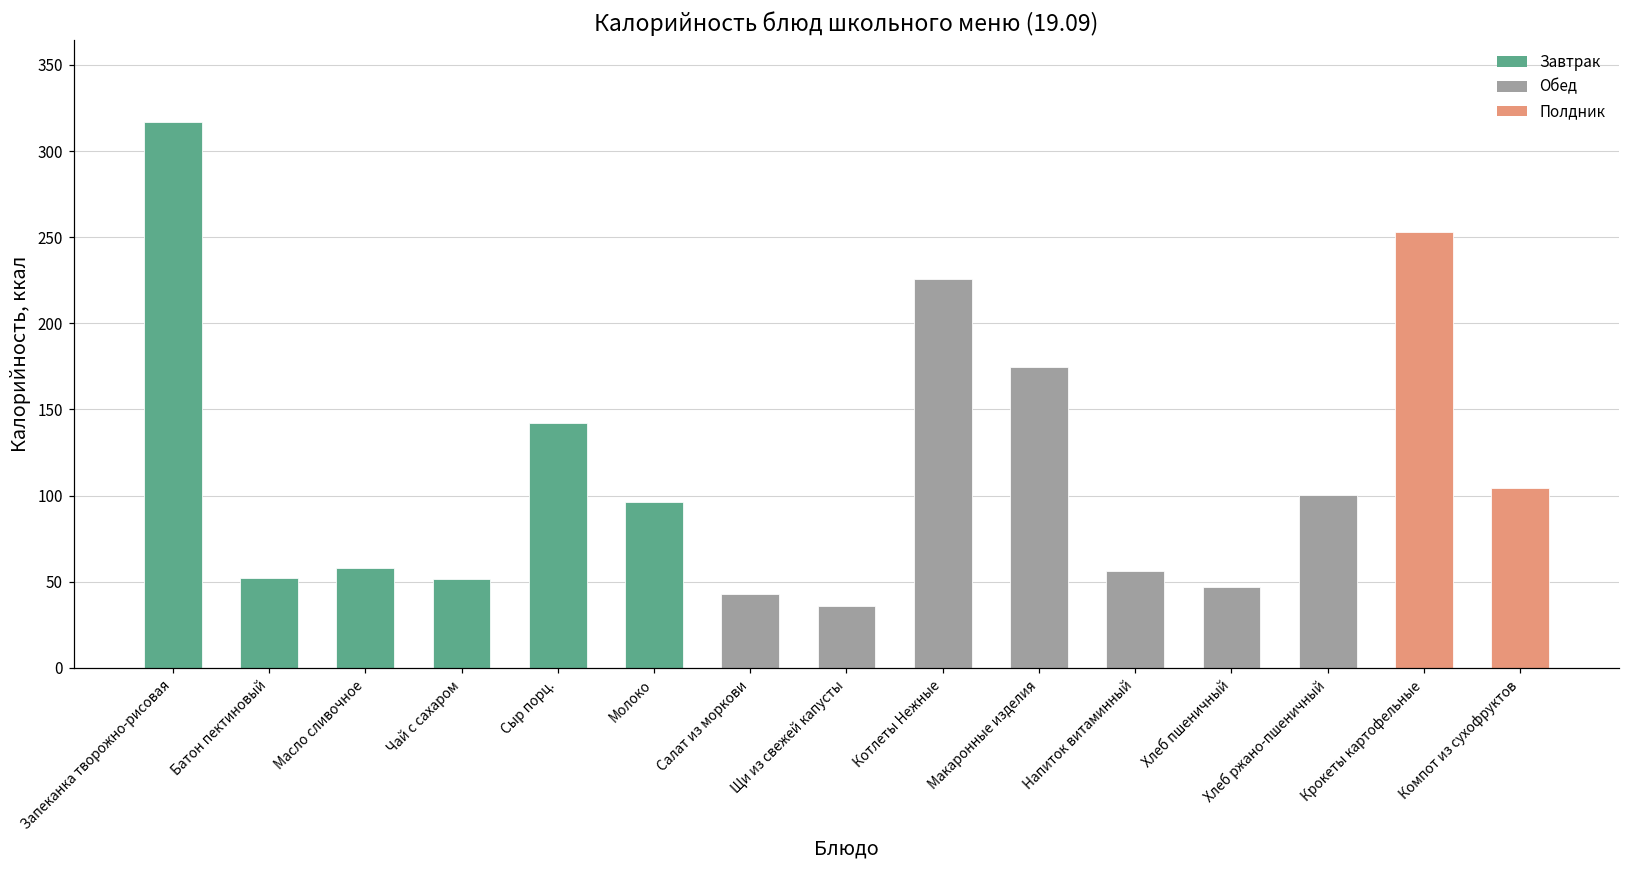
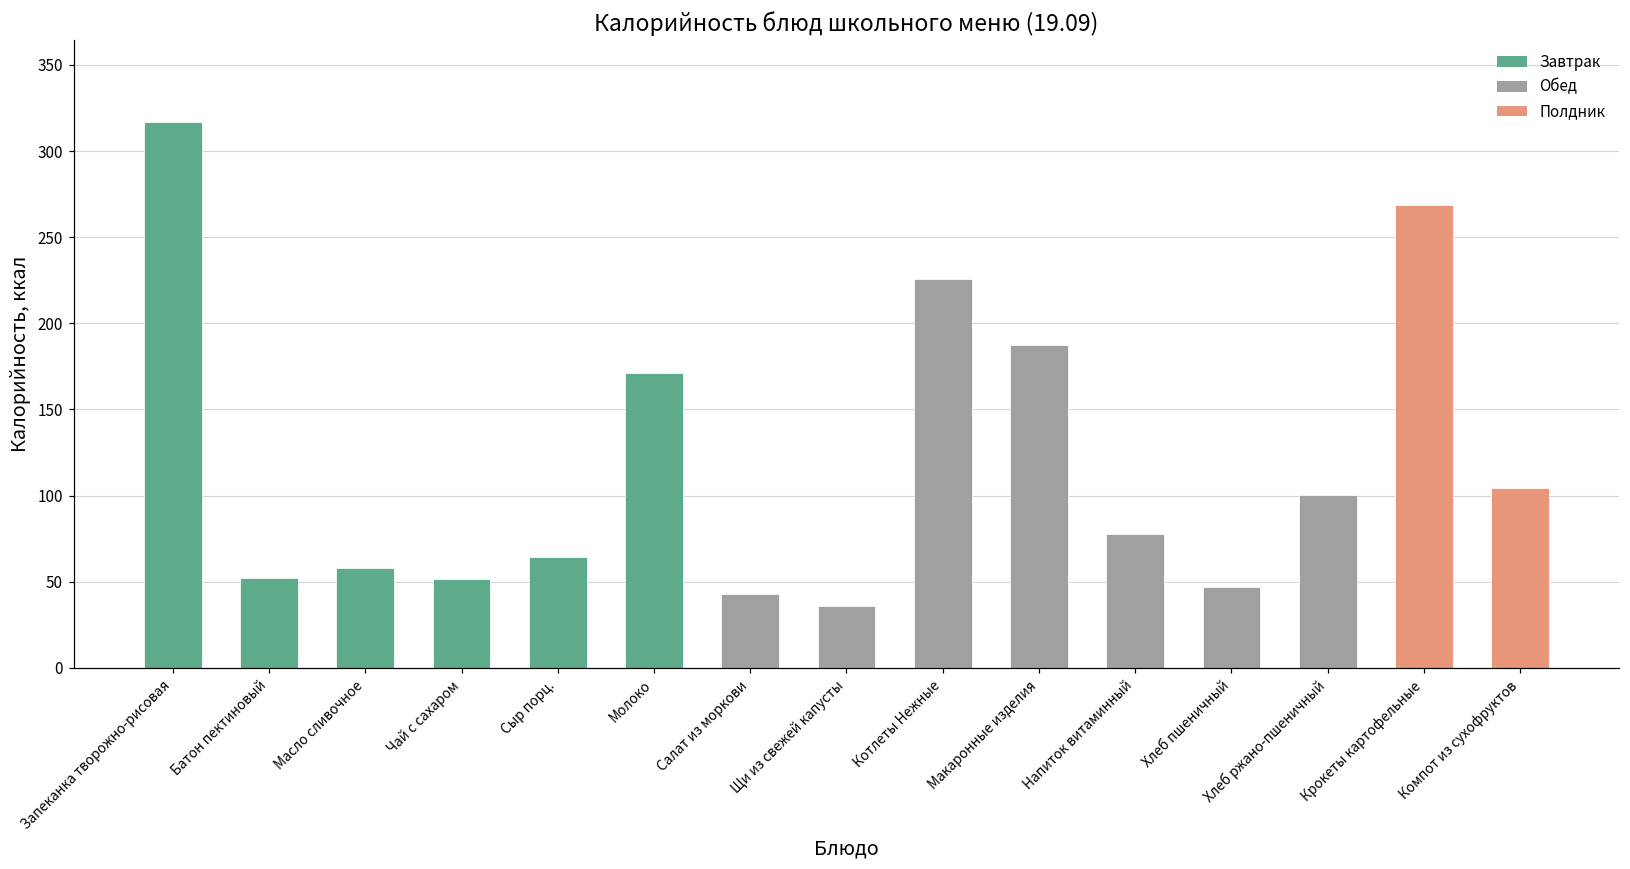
Сыр порц.: 142 -> 64
Молоко: 96 -> 171
Макаронные изделия: 175 -> 188
Напиток витаминный: 56 -> 78
Крокеты картофельные: 253 -> 269
